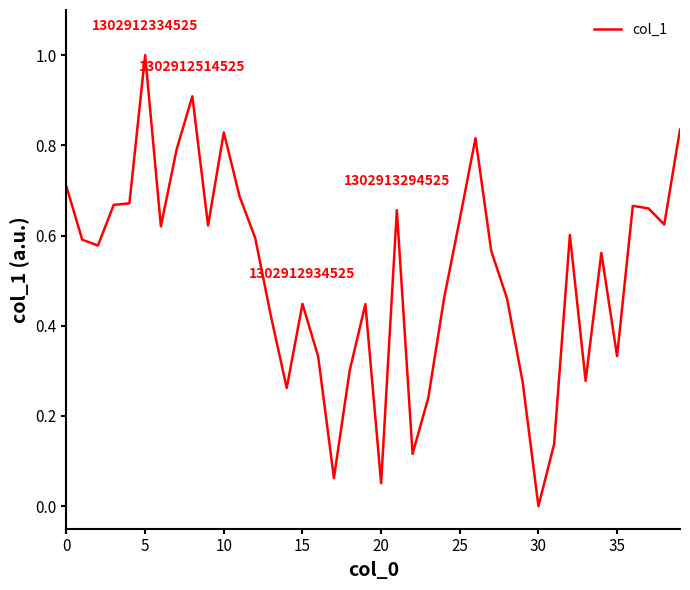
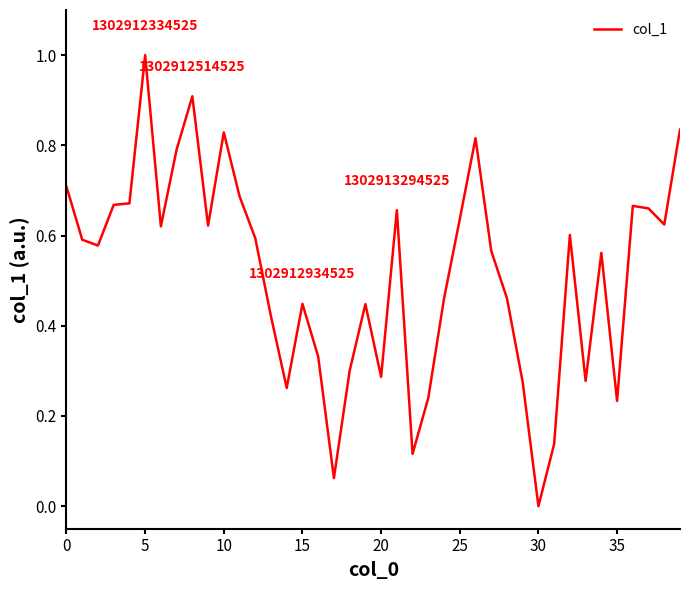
20: 0.05 -> 0.29
35: 0.33 -> 0.23
